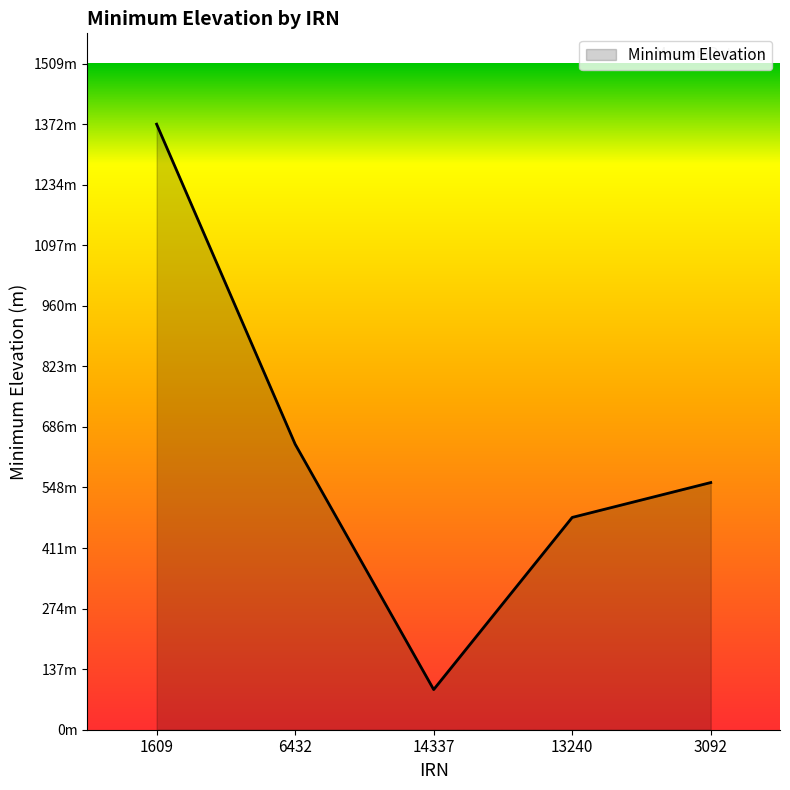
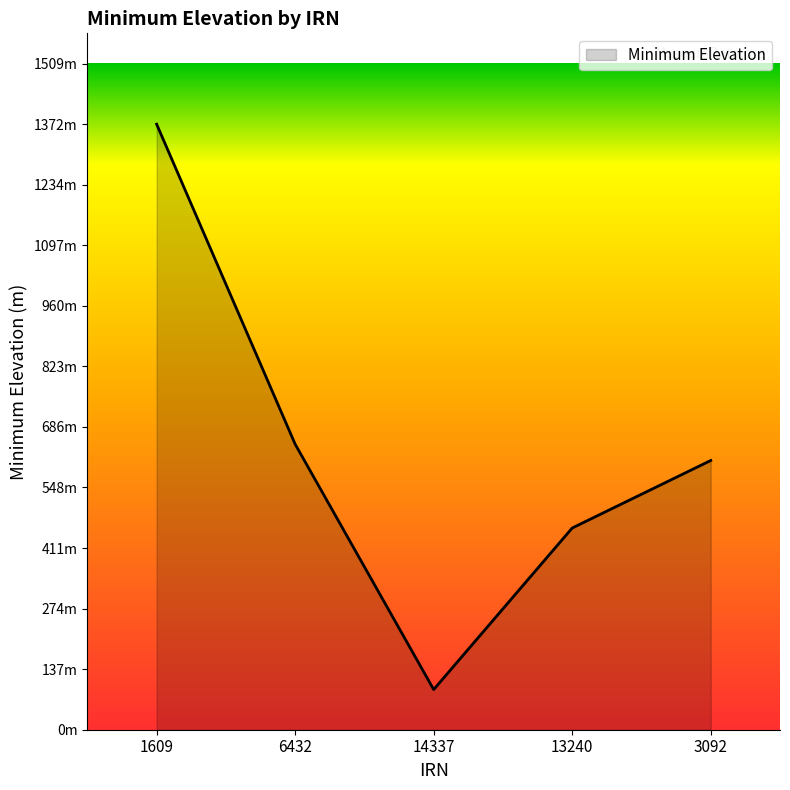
13240: 480m -> 460m
3092: 560m -> 610m
